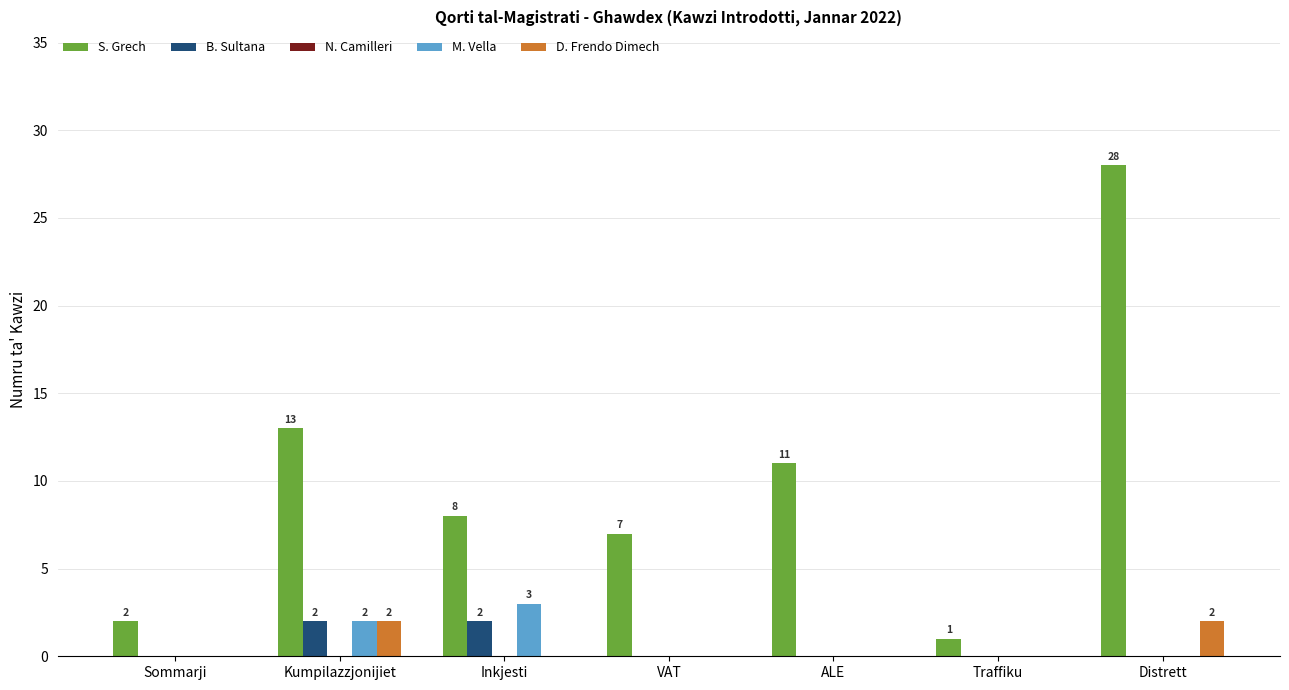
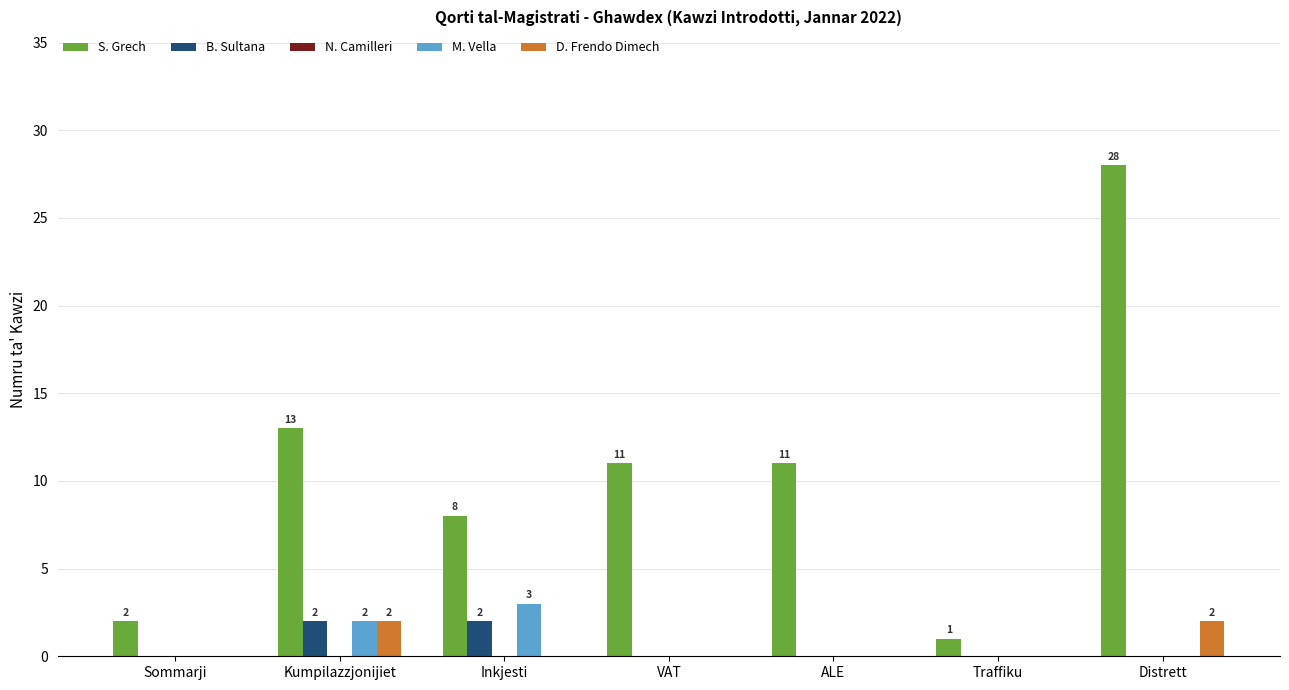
S. Grech, VAT: 7 -> 11
